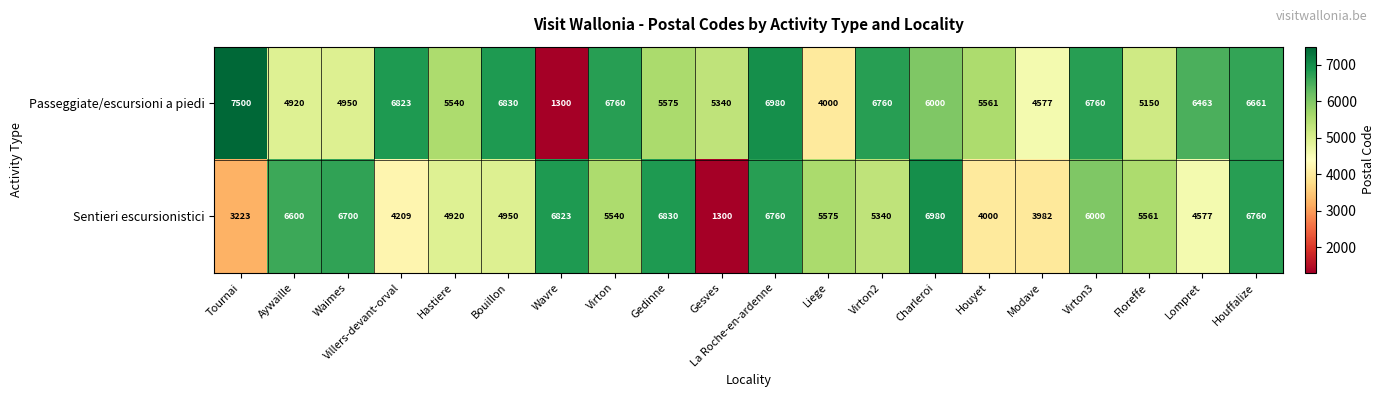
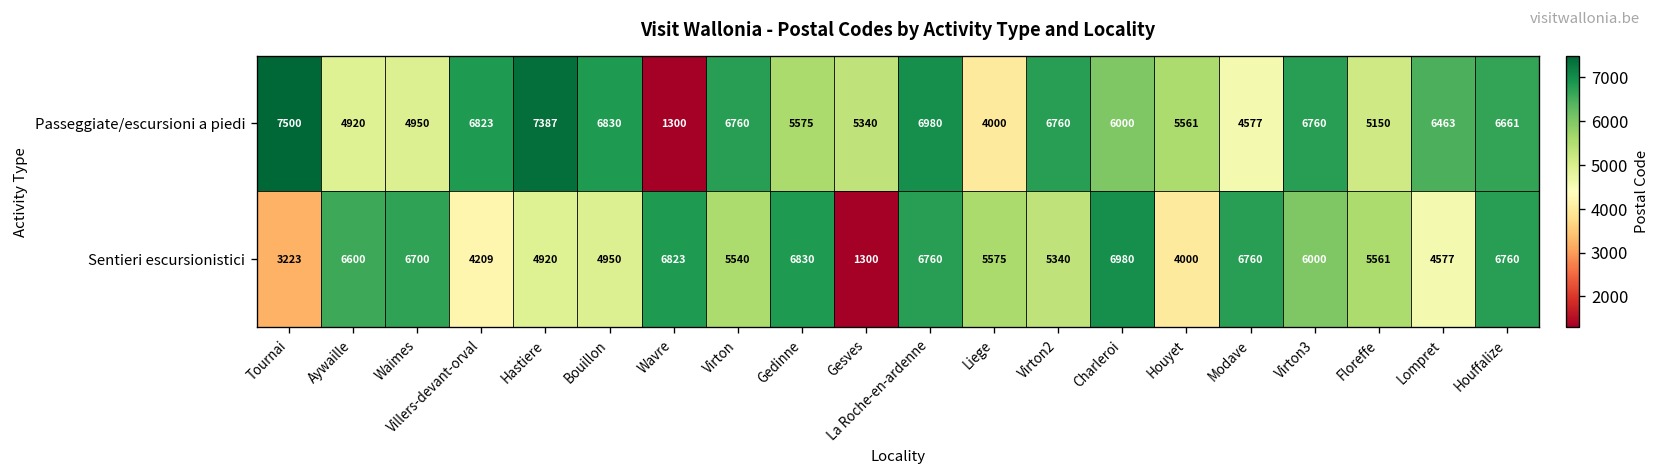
Passeggiate/escursioni a piedi, Hastiere: 5540 -> 7387
Sentieri escursionistici, Modave: 3982 -> 6760
